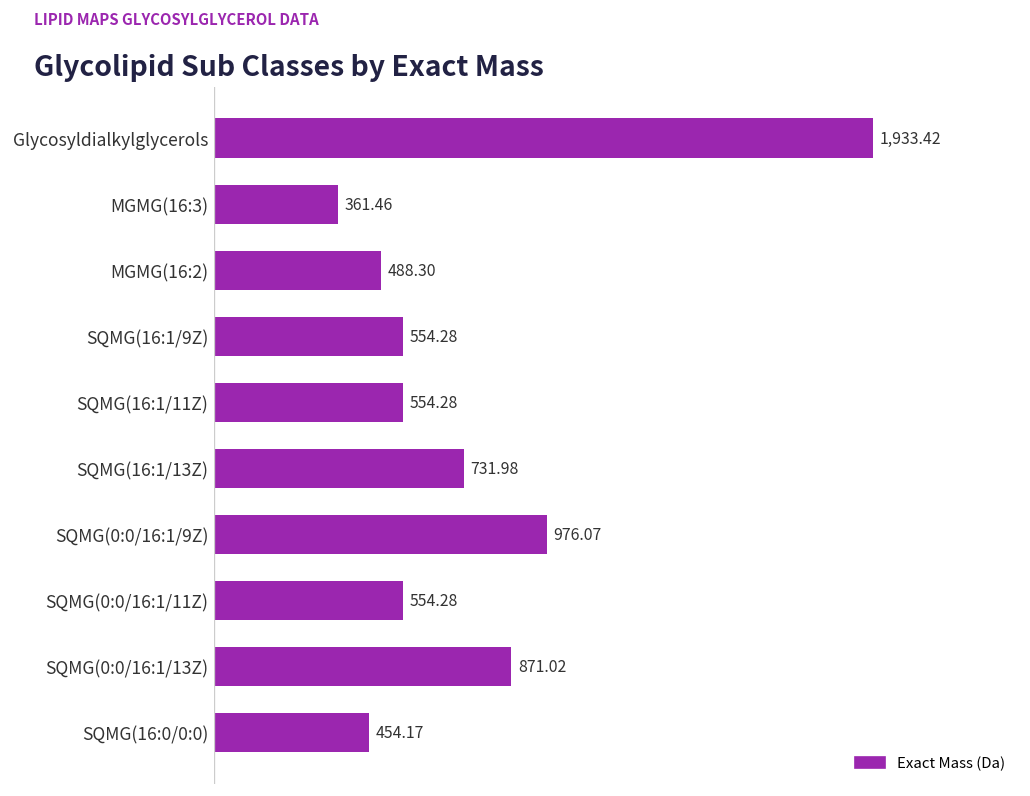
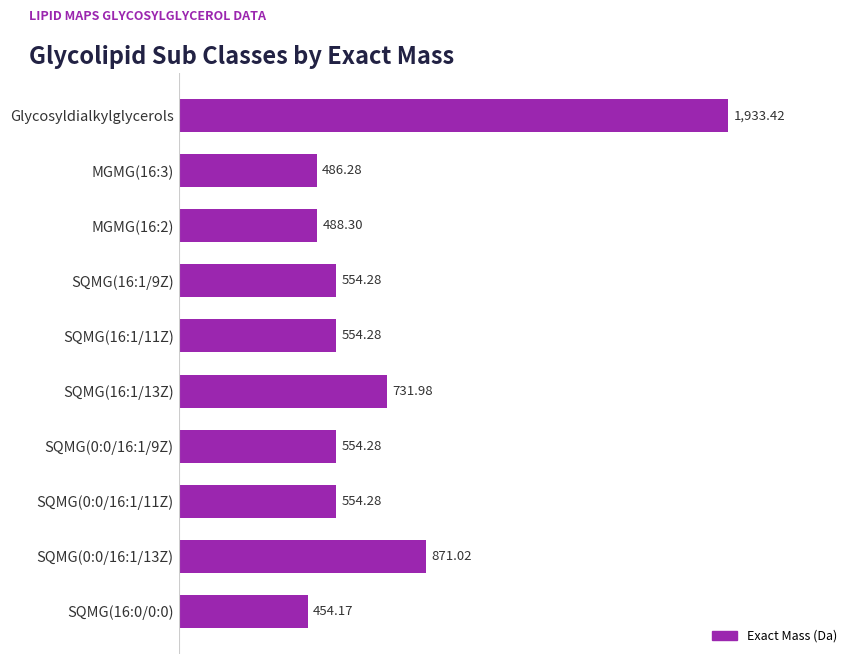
MGMG(16:3): 361.46 -> 486.28
SQMG(0:0/16:1/9Z): 976.07 -> 554.28
